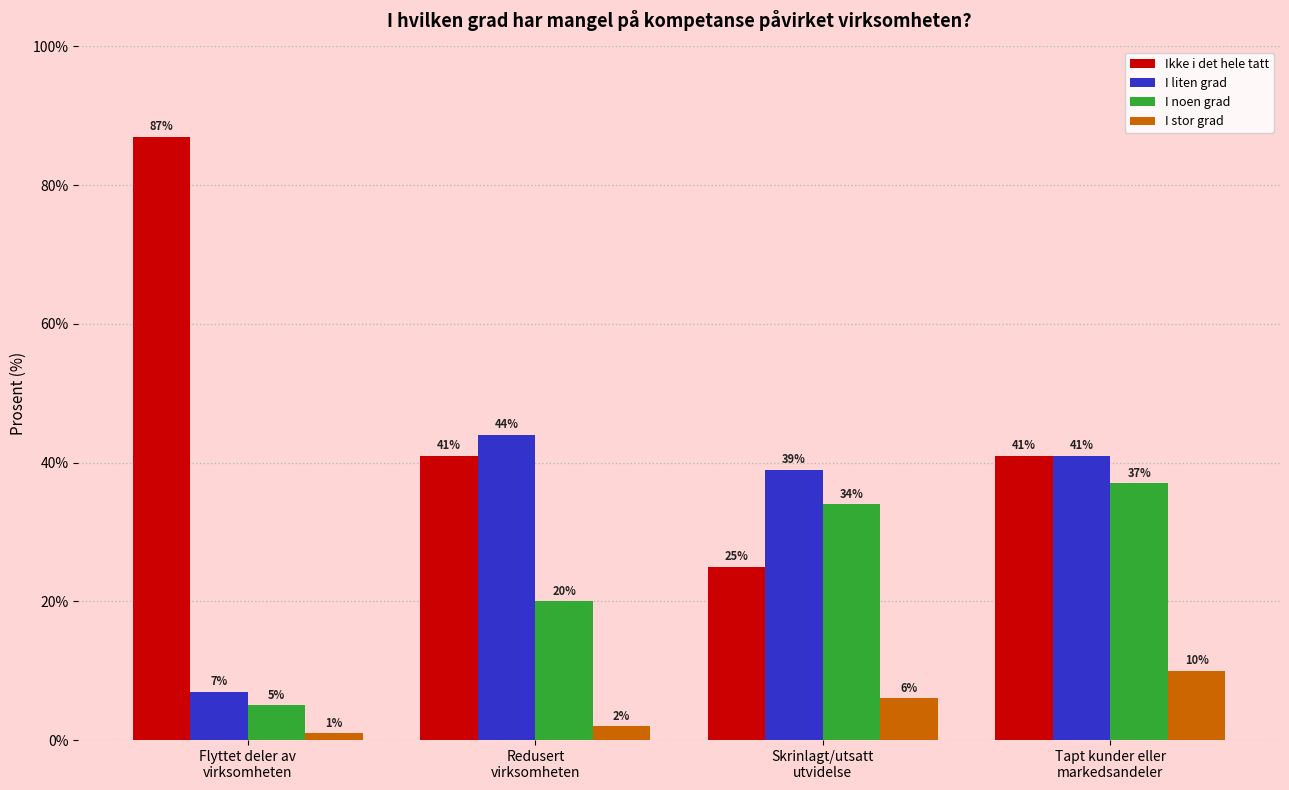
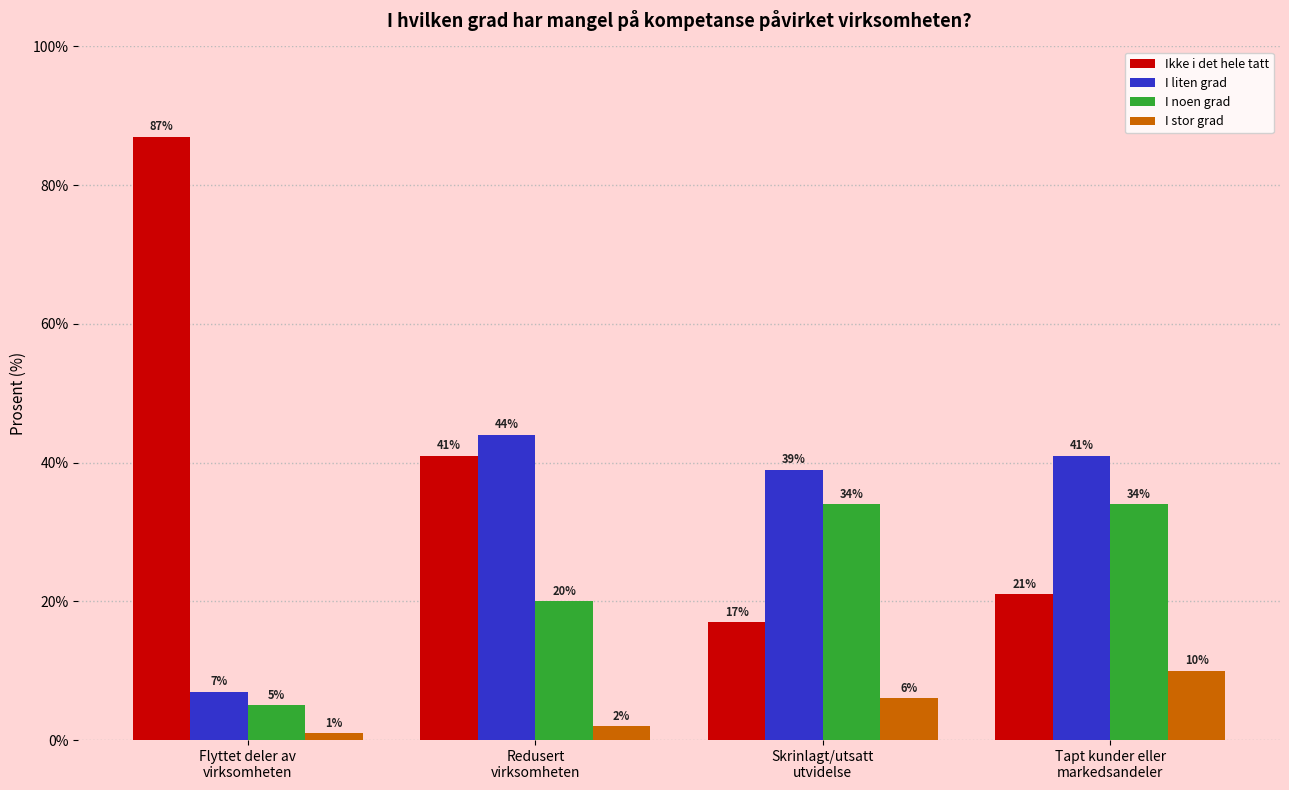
Ikke i det hele tatt, Skrinlagt/utsatt utvidelse: 25% -> 17%
Ikke i det hele tatt, Tapt kunder eller markedsandeler: 41% -> 21%
I noen grad, Tapt kunder eller markedsandeler: 37% -> 34%
